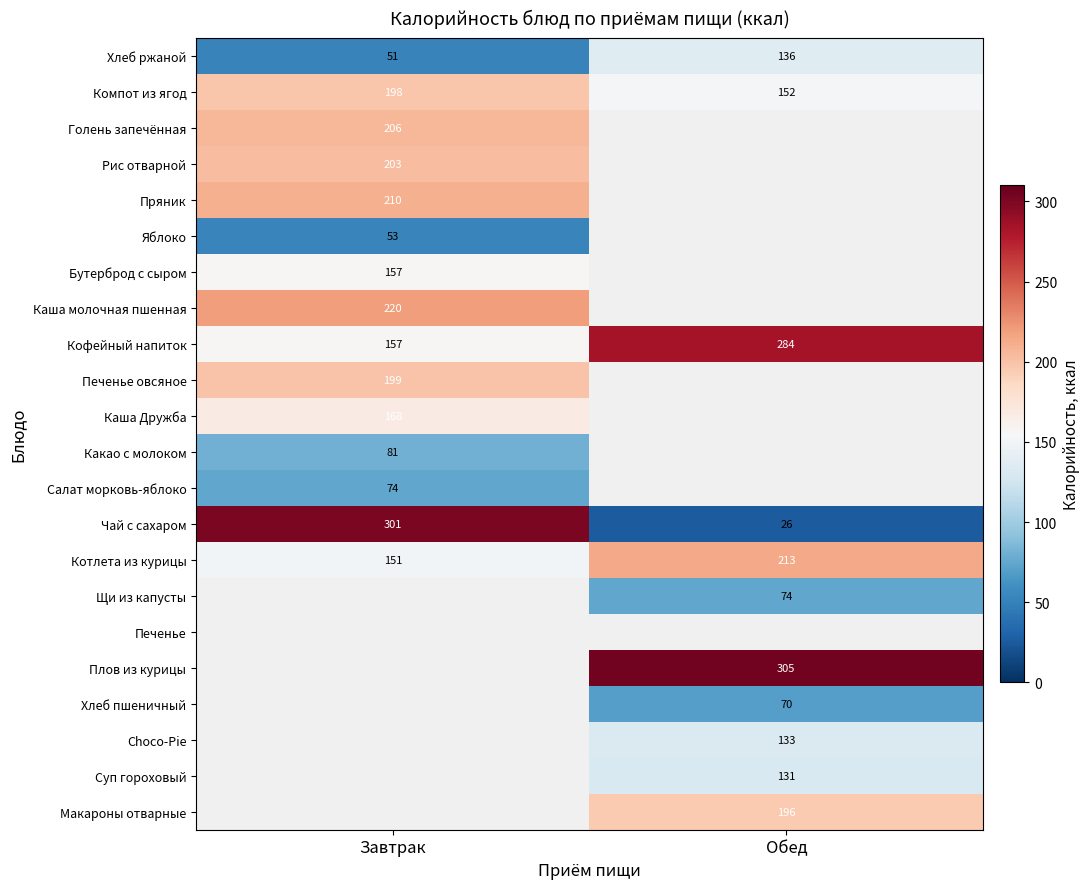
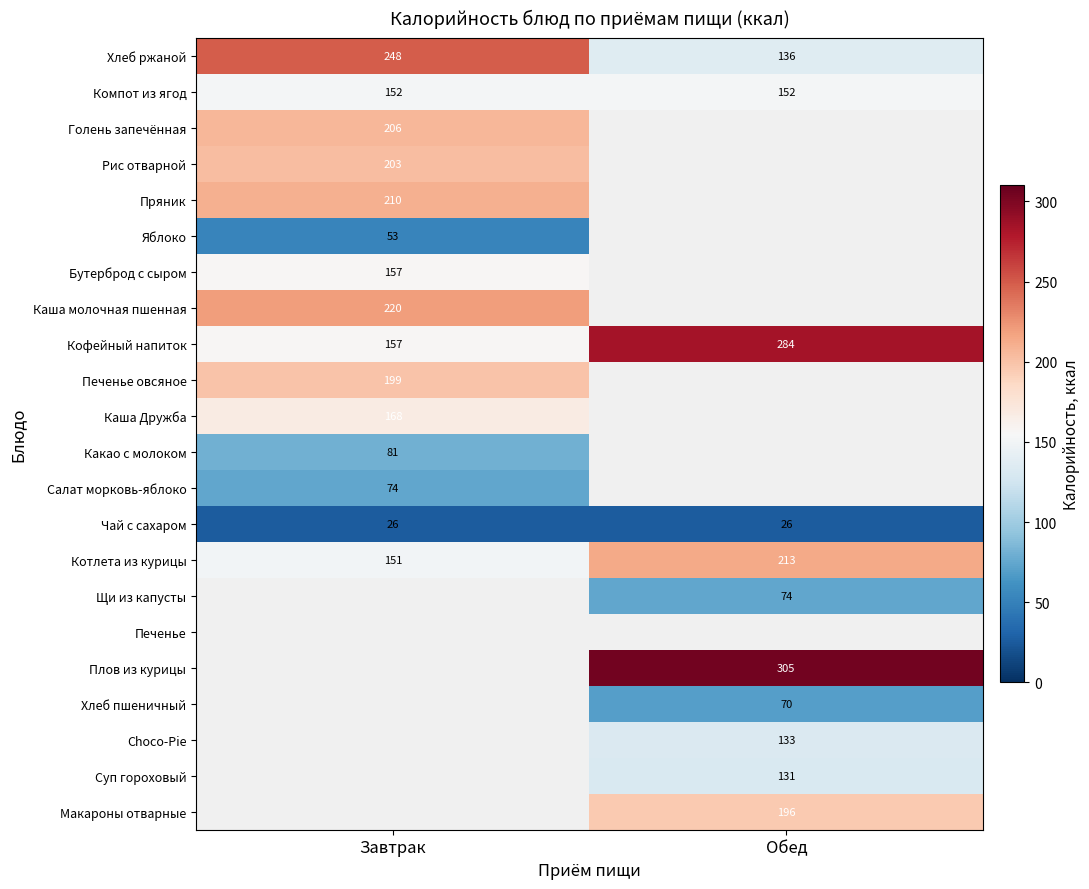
Хлеб ржаной, Завтрак: 51 -> 248
Компот из ягод, Завтрак: 198 -> 152
Чай с сахаром, Завтрак: 301 -> 26
